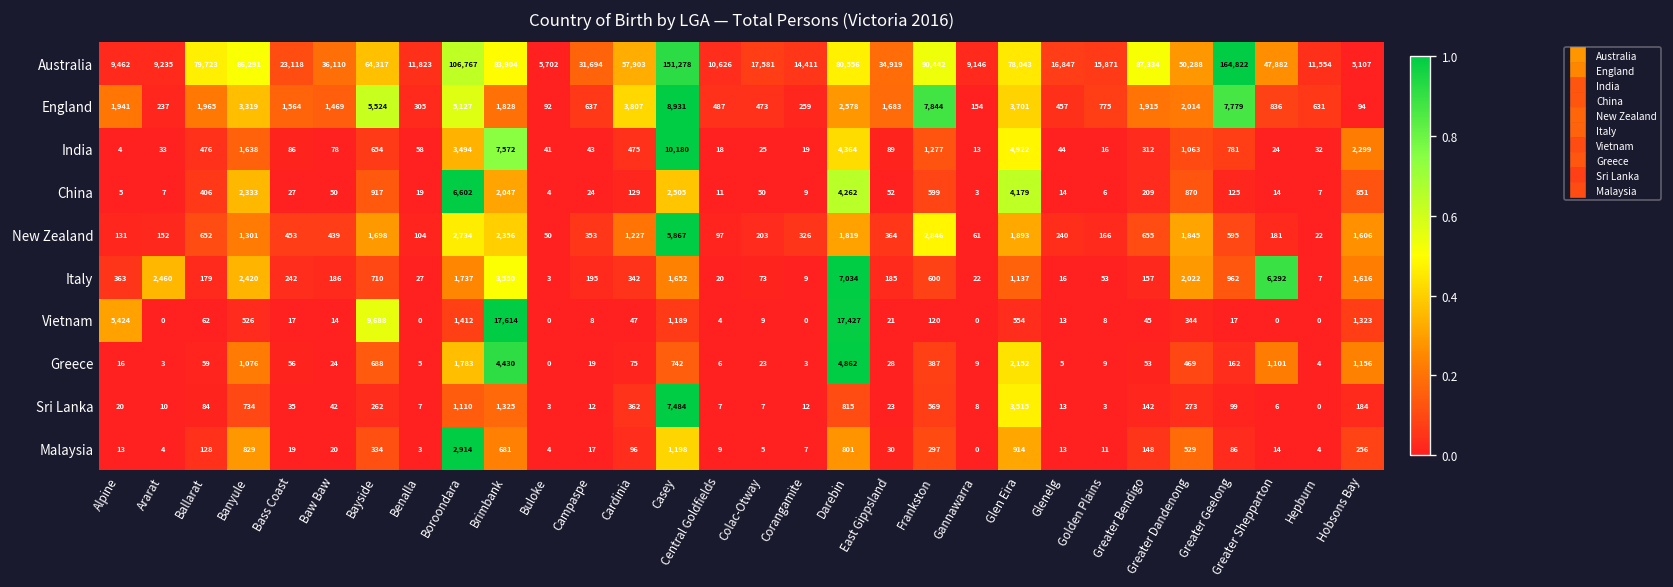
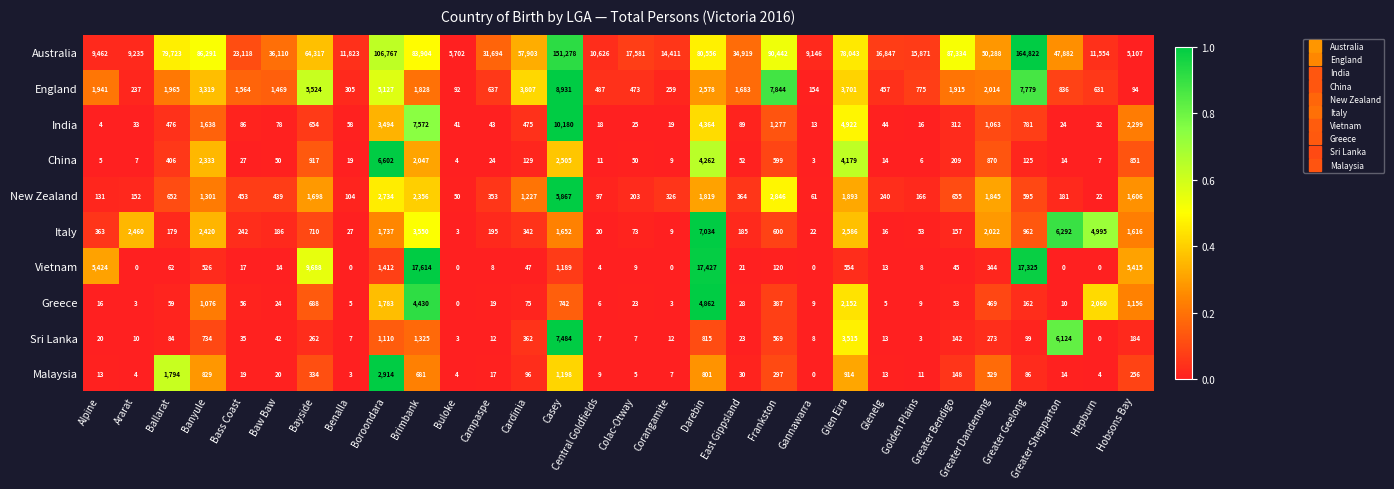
Italy, Glen Eira: 1,137 -> 2,586
Italy, Hepburn: 7 -> 4,995
Vietnam, Greater Geelong: 17 -> 17,325
Vietnam, Hobsons Bay: 1,323 -> 5,415
Greece, Greater Shepparton: 1,101 -> 10
Greece, Hepburn: 4 -> 2,060
Sri Lanka, Greater Shepparton: 6 -> 6,124
Malaysia, Ballarat: 128 -> 1,794
